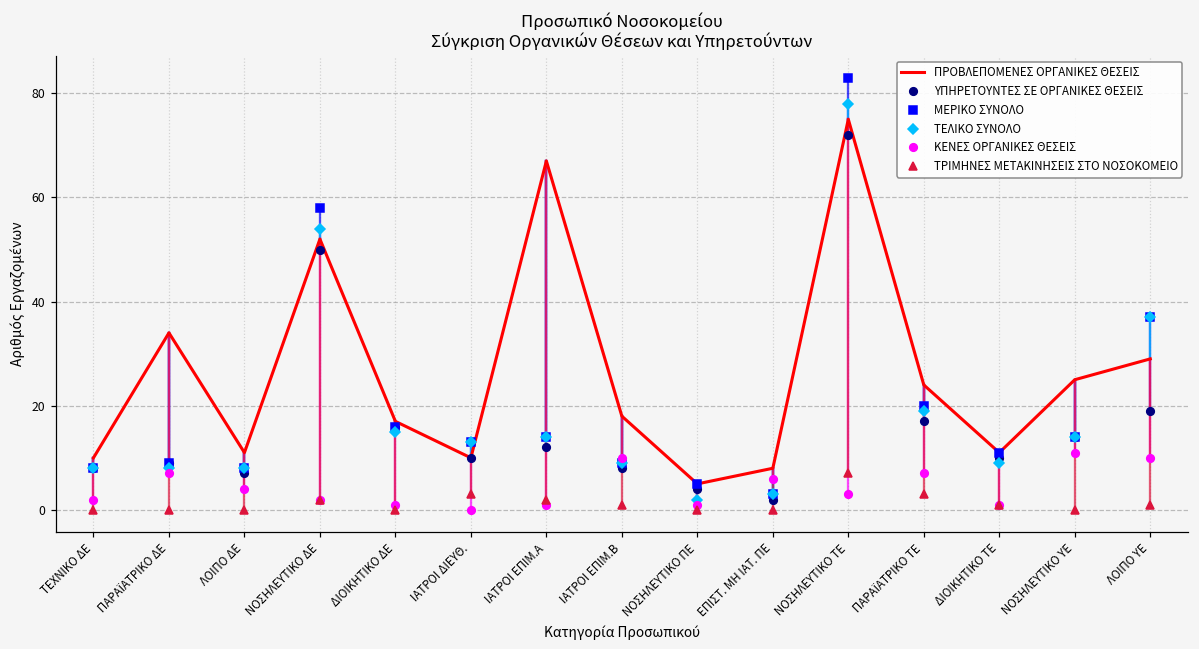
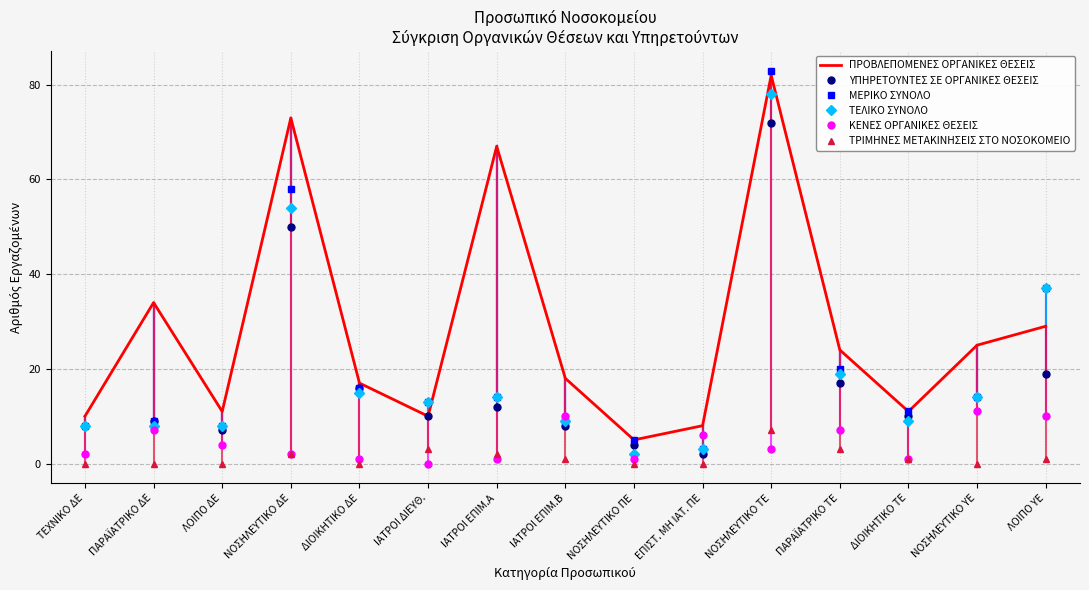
ΠΡΟΒΛΕΠΟΜΕΝΕΣ ΟΡΓΑΝΙΚΕΣ ΘΕΣΕΙΣ, ΝΟΣΗΛΕΥΤΙΚΟ ΔΕ: 52 -> 73
ΠΡΟΒΛΕΠΟΜΕΝΕΣ ΟΡΓΑΝΙΚΕΣ ΘΕΣΕΙΣ, ΝΟΣΗΛΕΥΤΙΚΟ ΤΕ: 75 -> 82
